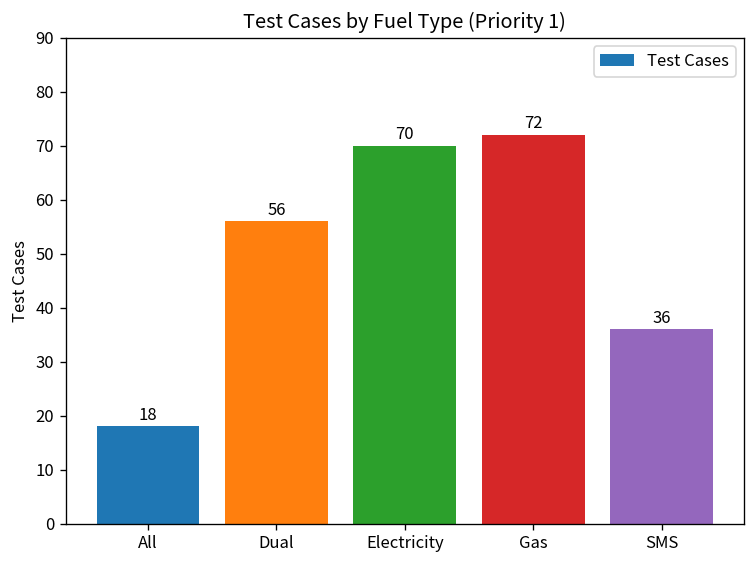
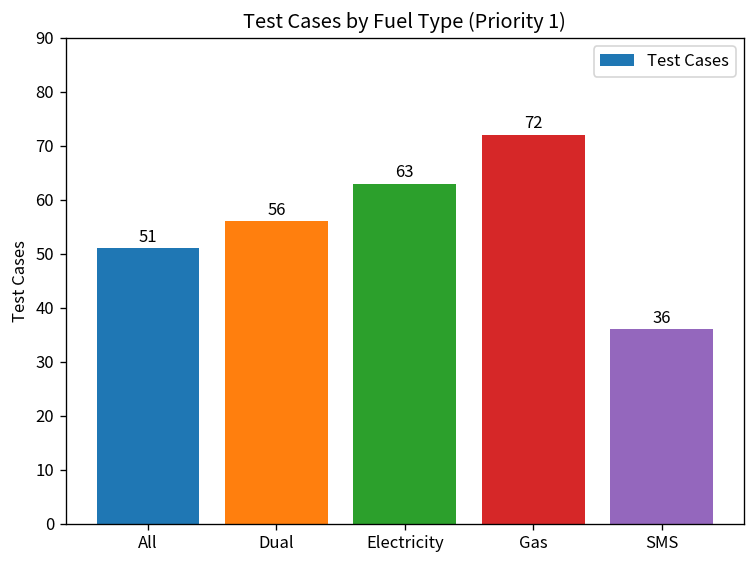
All: 18 -> 51
Electricity: 70 -> 63
